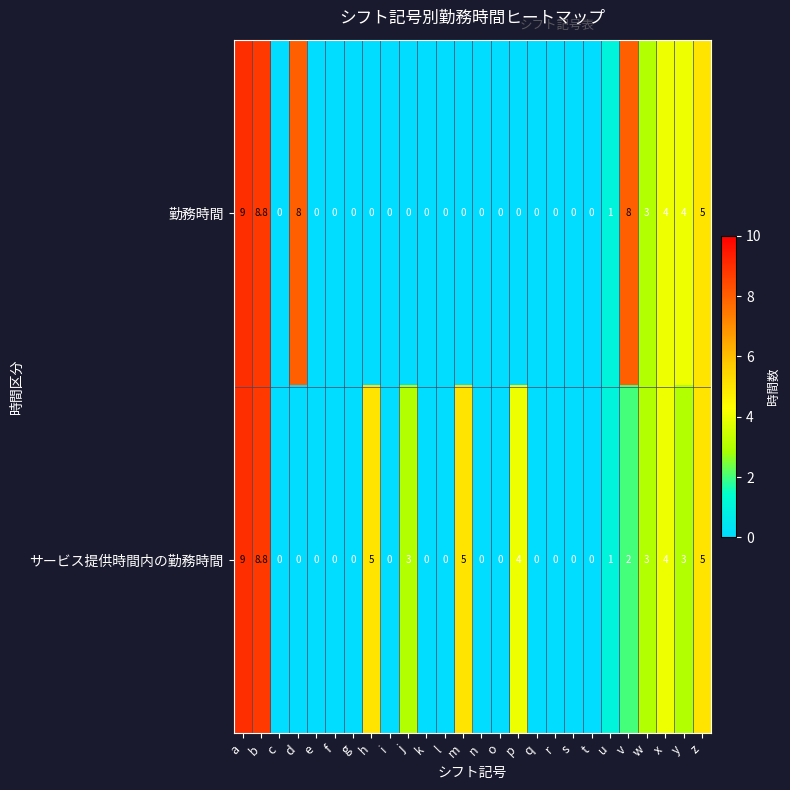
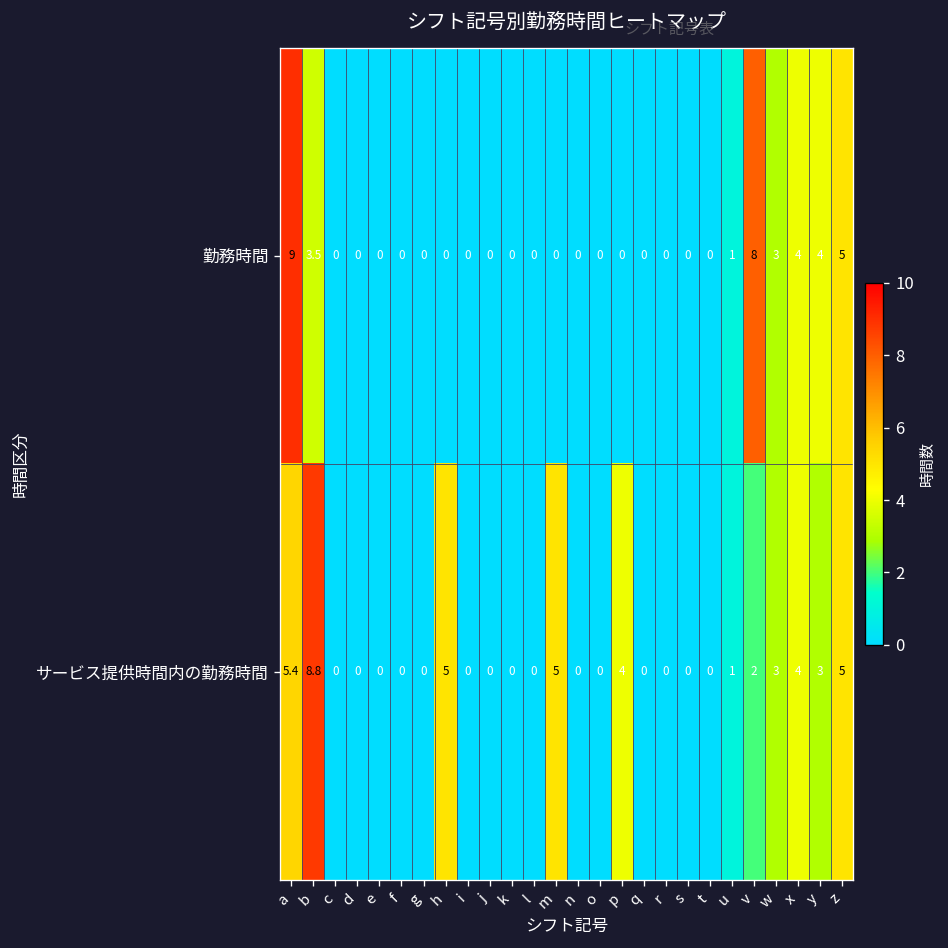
勤務時間, b: 8.8 -> 3.5
勤務時間, d: 8 -> 0
サービス提供時間内の勤務時間, a: 9 -> 5.4
サービス提供時間内の勤務時間, j: 3 -> 0
